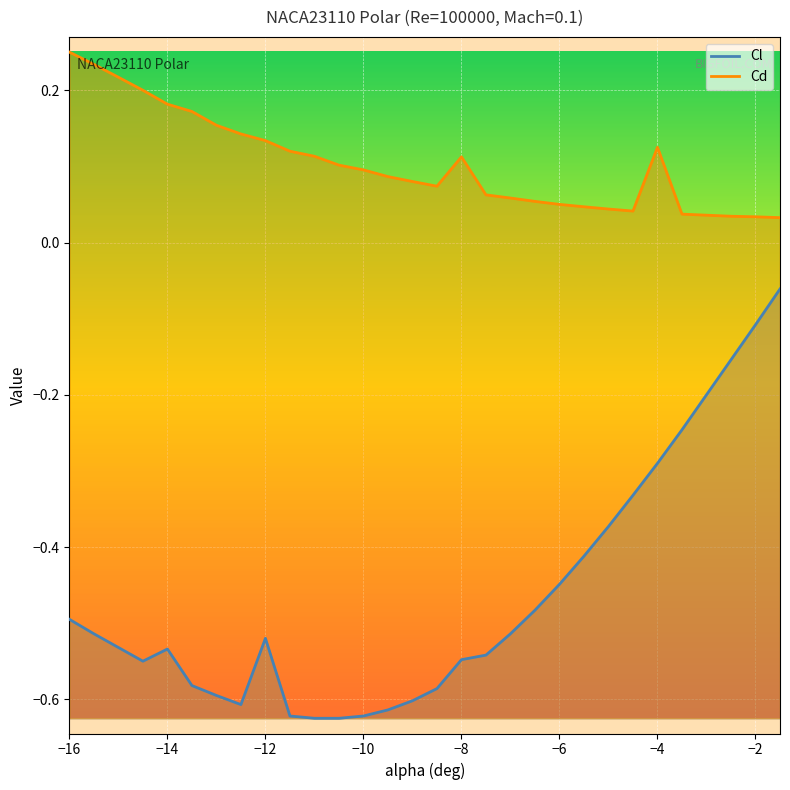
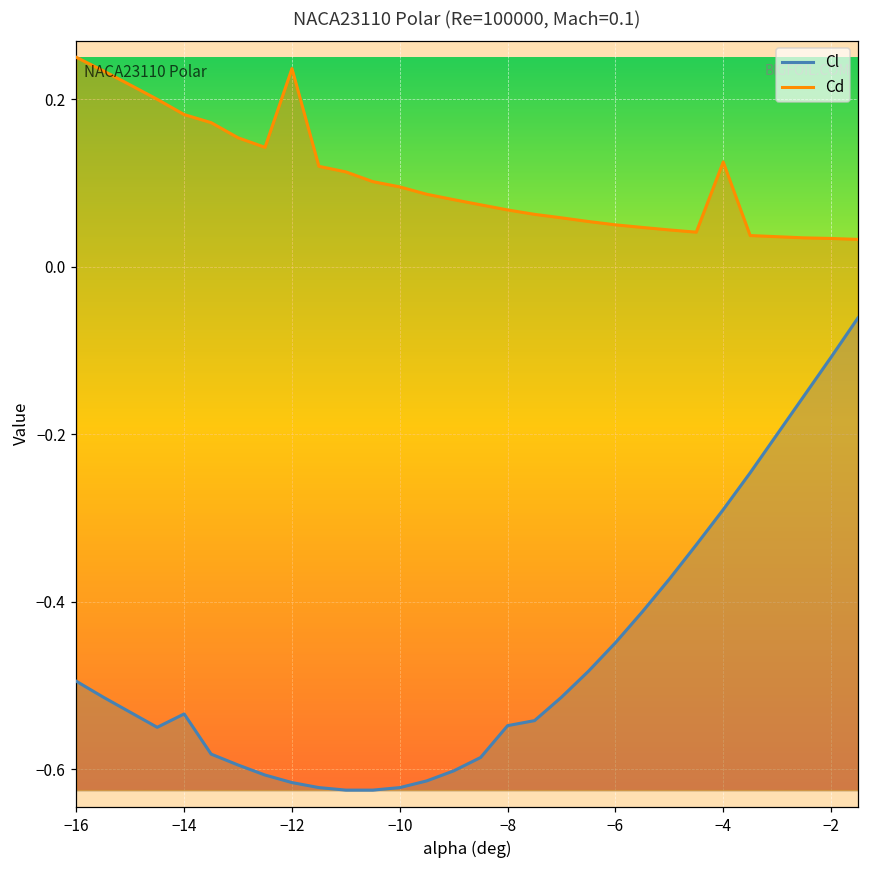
Cl, −12: -0.52 -> -0.62
Cd, −12: 0.13 -> 0.24
Cd, −8: 0.11 -> 0.07
